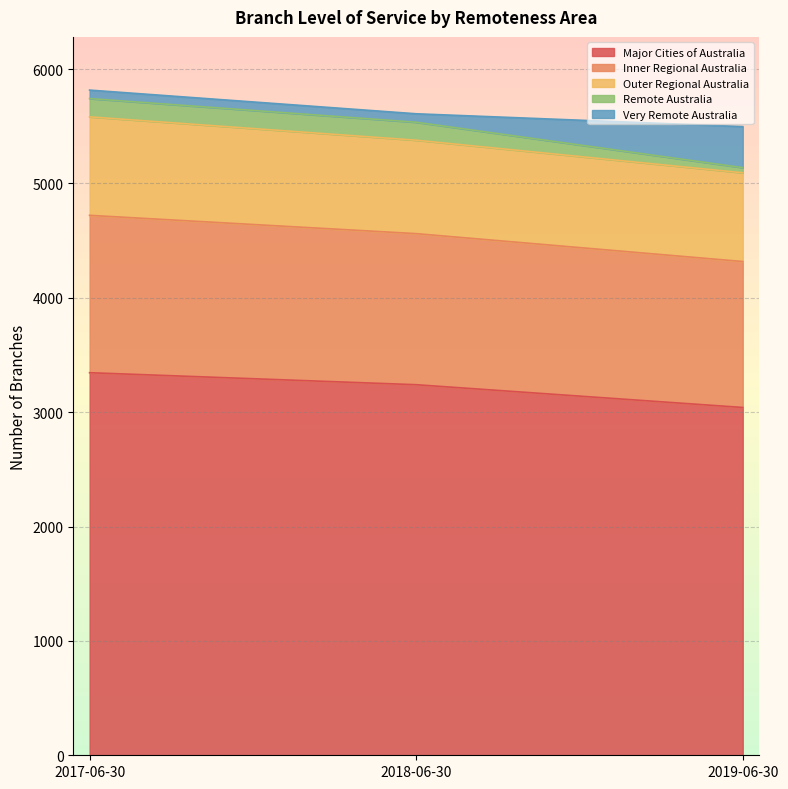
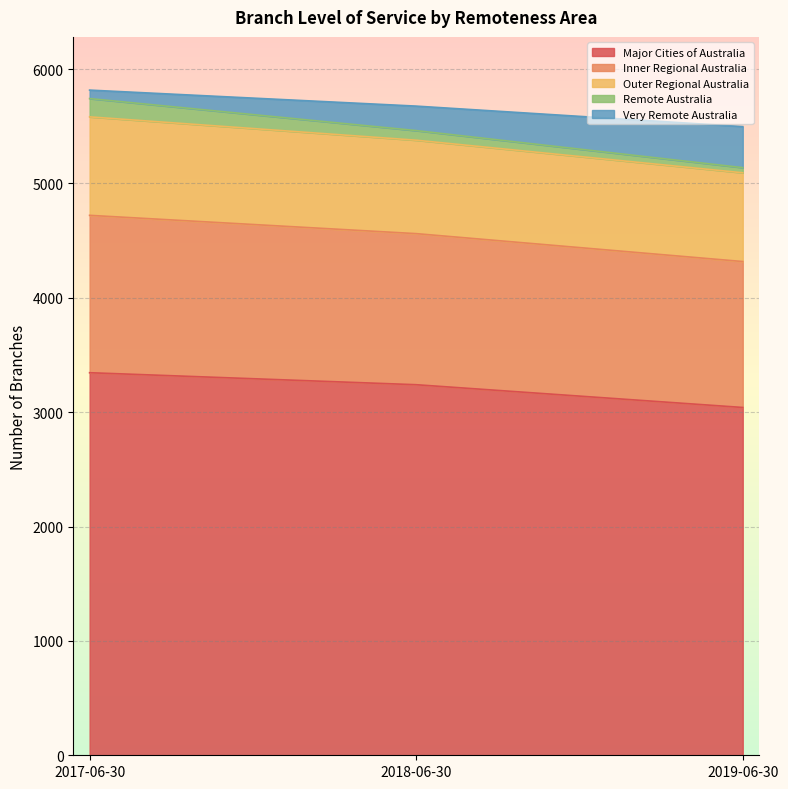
Remote Australia, 2018-06-30: 160 -> 80
Very Remote Australia, 2018-06-30: 70 -> 210
